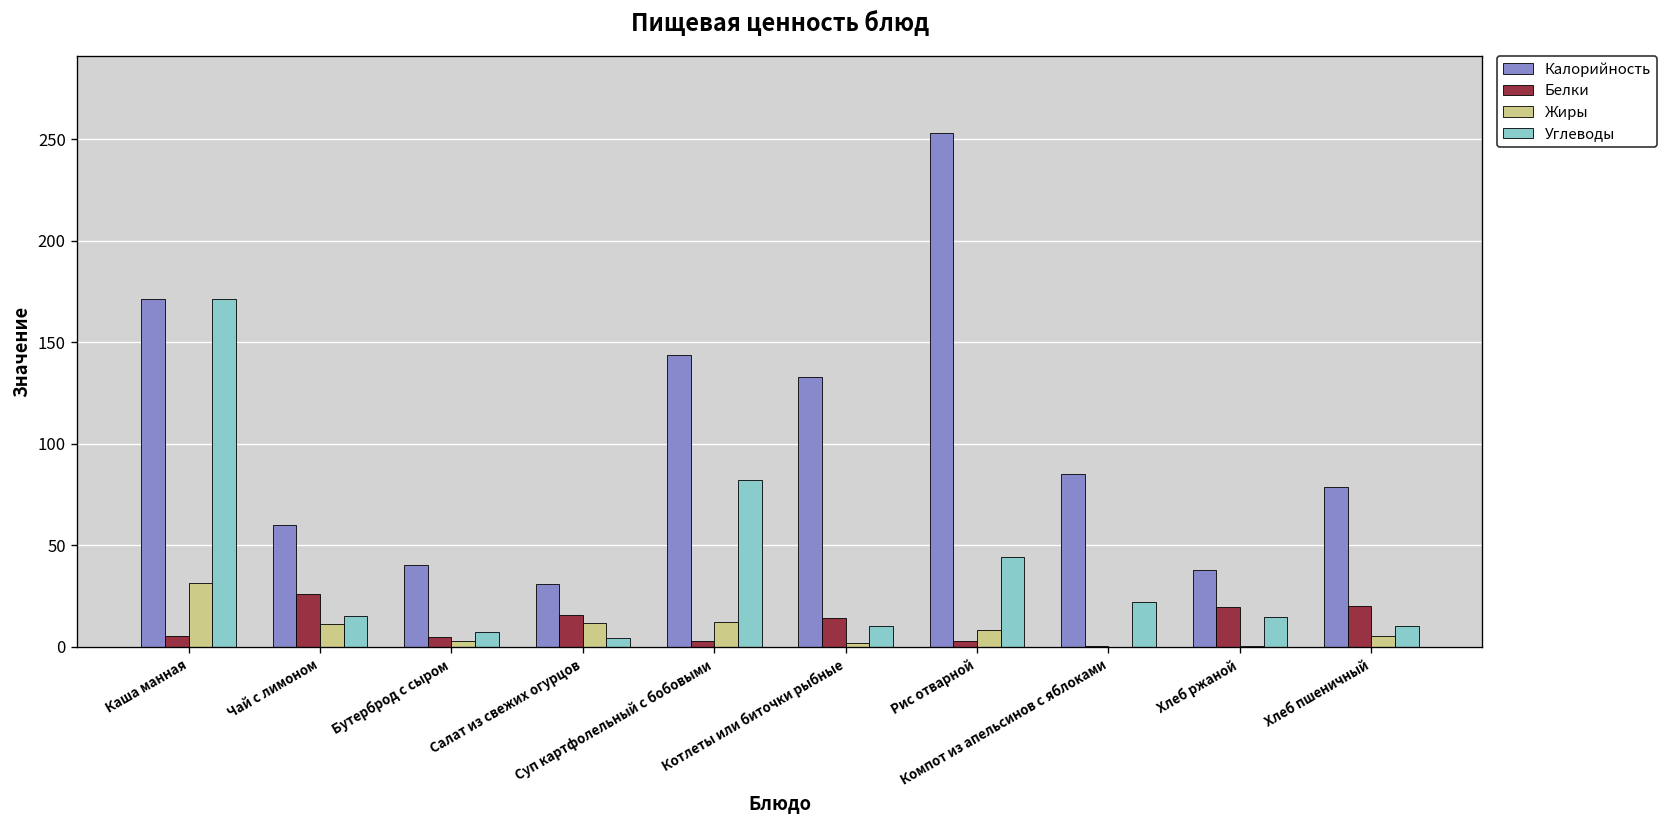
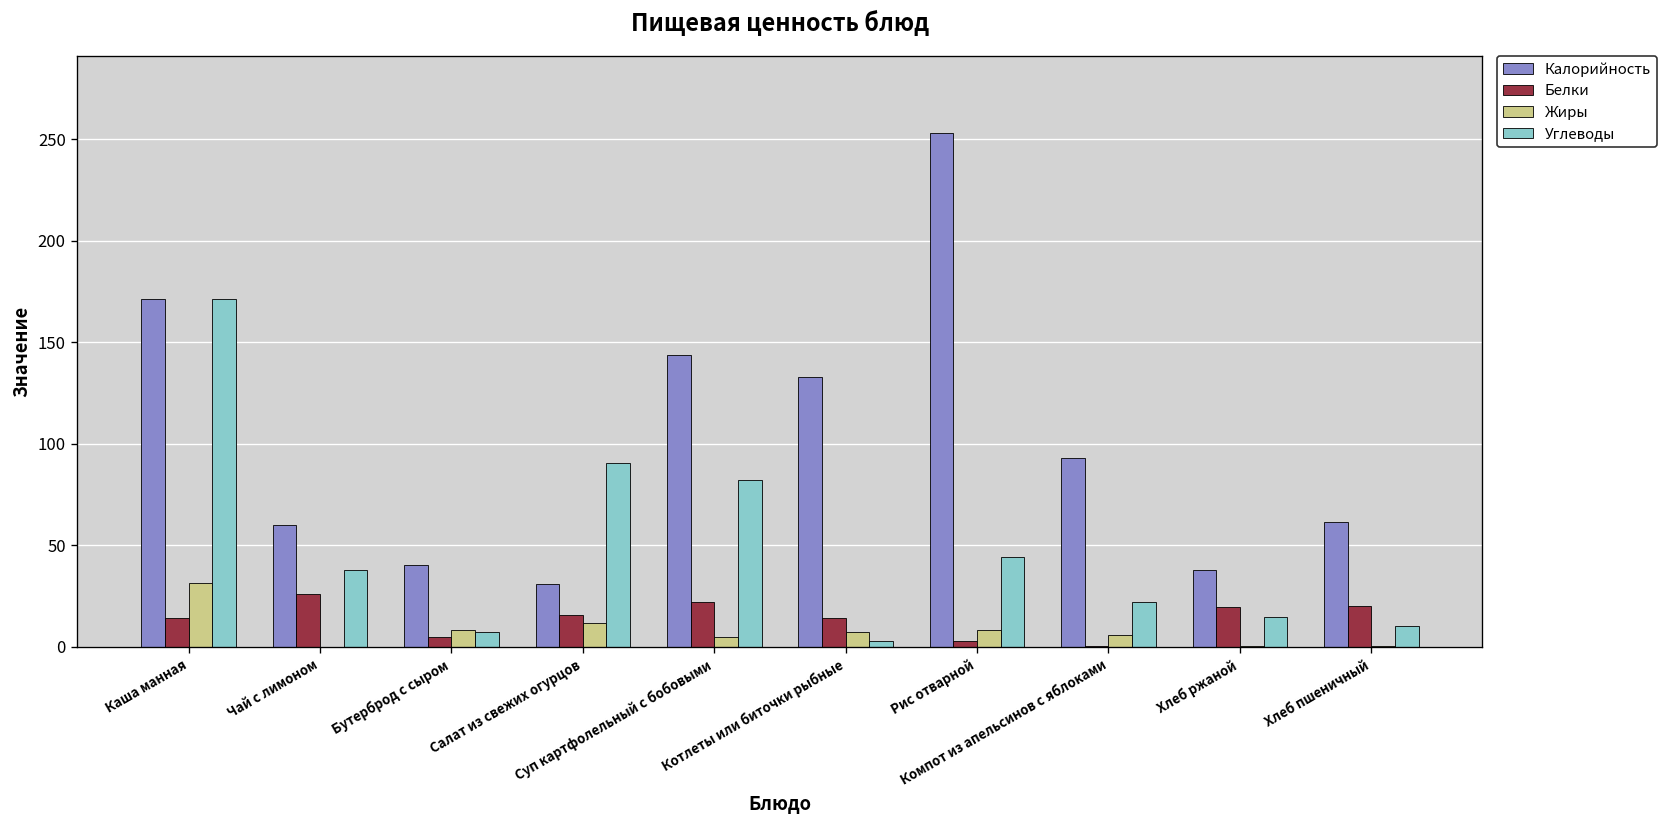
Белки, Каша манная: 5 -> 14
Жиры, Чай с лимоном: 11 -> 0
Углеводы, Чай с лимоном: 15 -> 38
Жиры, Бутерброд с сыром: 3 -> 8
Углеводы, Салат из свежих огурцов: 4 -> 91
Белки, Суп картфолельный с бобовыми: 3 -> 22
Жиры, Суп картфолельный с бобовыми: 12 -> 5
Жиры, Котлеты или биточки рыбные: 2 -> 7
Углеводы, Котлеты или биточки рыбные: 10 -> 3
Калорийность, Компот из апельсинов с яблоками: 85 -> 93
Жиры, Компот из апельсинов с яблоками: 0 -> 6
Калорийность, Хлеб пшеничный: 79 -> 61
Жиры, Хлеб пшеничный: 5 -> 0
